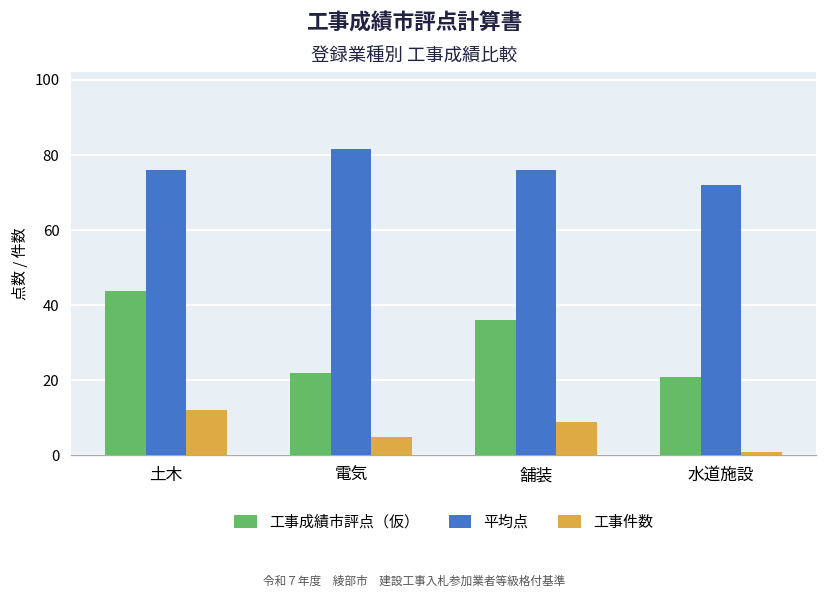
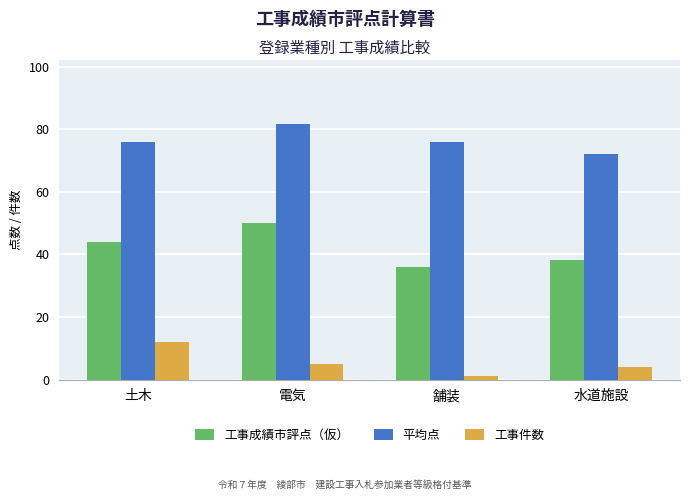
工事成績市評点（仮）, 電気: 22 -> 50
工事件数, 舗装: 9 -> 1
工事成績市評点（仮）, 水道施設: 21 -> 38
工事件数, 水道施設: 1 -> 4
